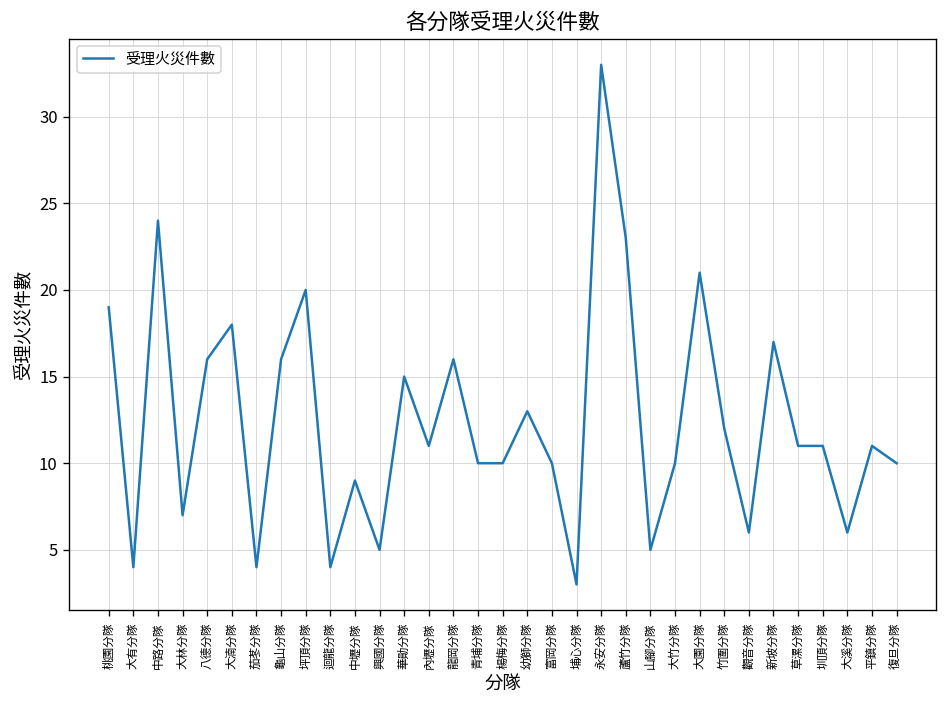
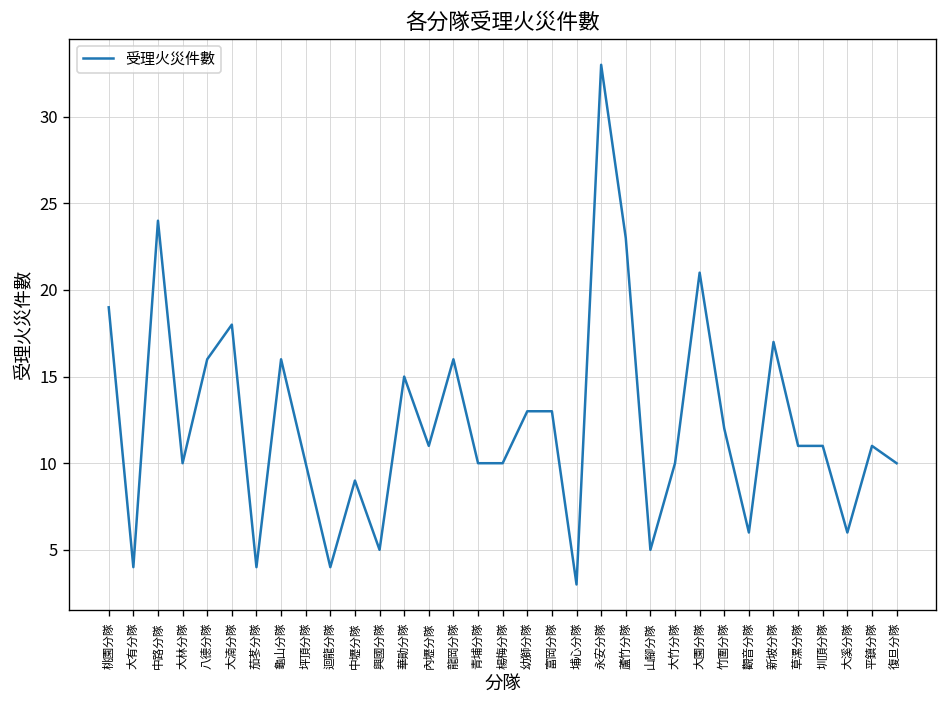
大林分隊: 7 -> 10
坪頂分隊: 20 -> 10
富岡分隊: 10 -> 13
